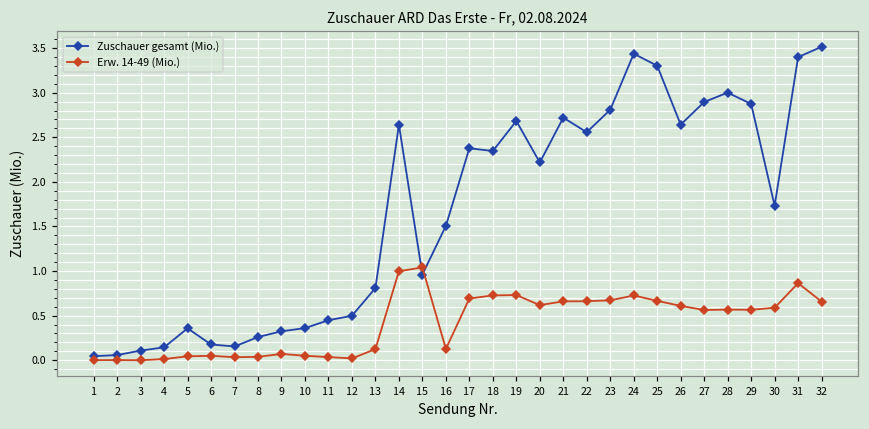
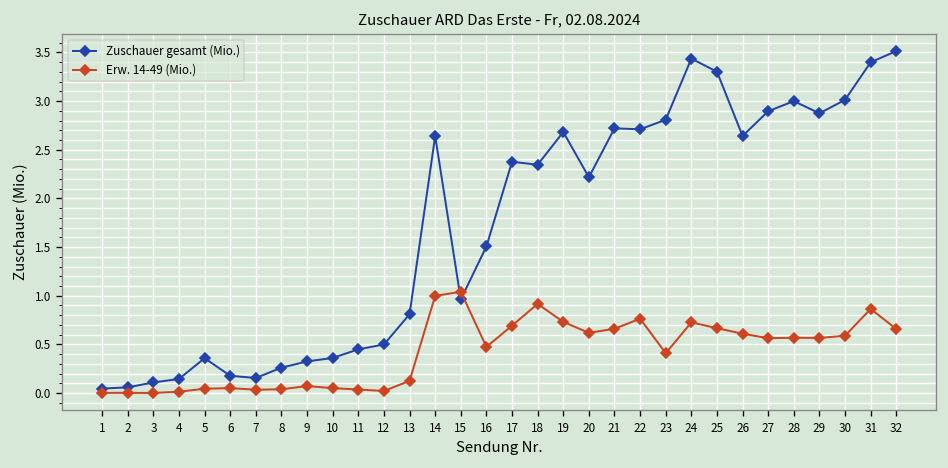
Erw. 14-49 (Mio.), 16: 0.1 -> 0.5
Erw. 14-49 (Mio.), 18: 0.7 -> 0.9
Zuschauer gesamt (Mio.), 22: 2.6 -> 2.7
Erw. 14-49 (Mio.), 22: 0.7 -> 0.8
Erw. 14-49 (Mio.), 23: 0.7 -> 0.4
Zuschauer gesamt (Mio.), 30: 1.7 -> 3.0
